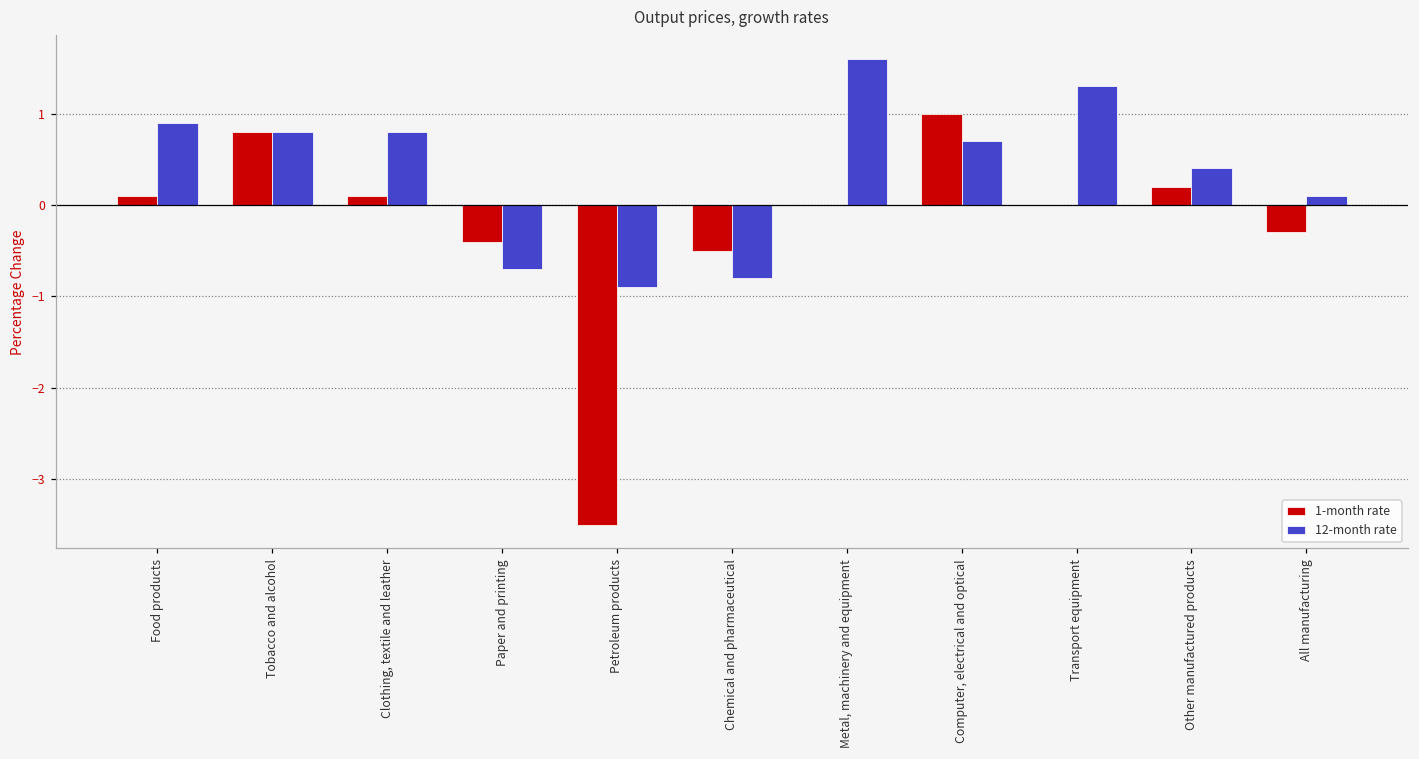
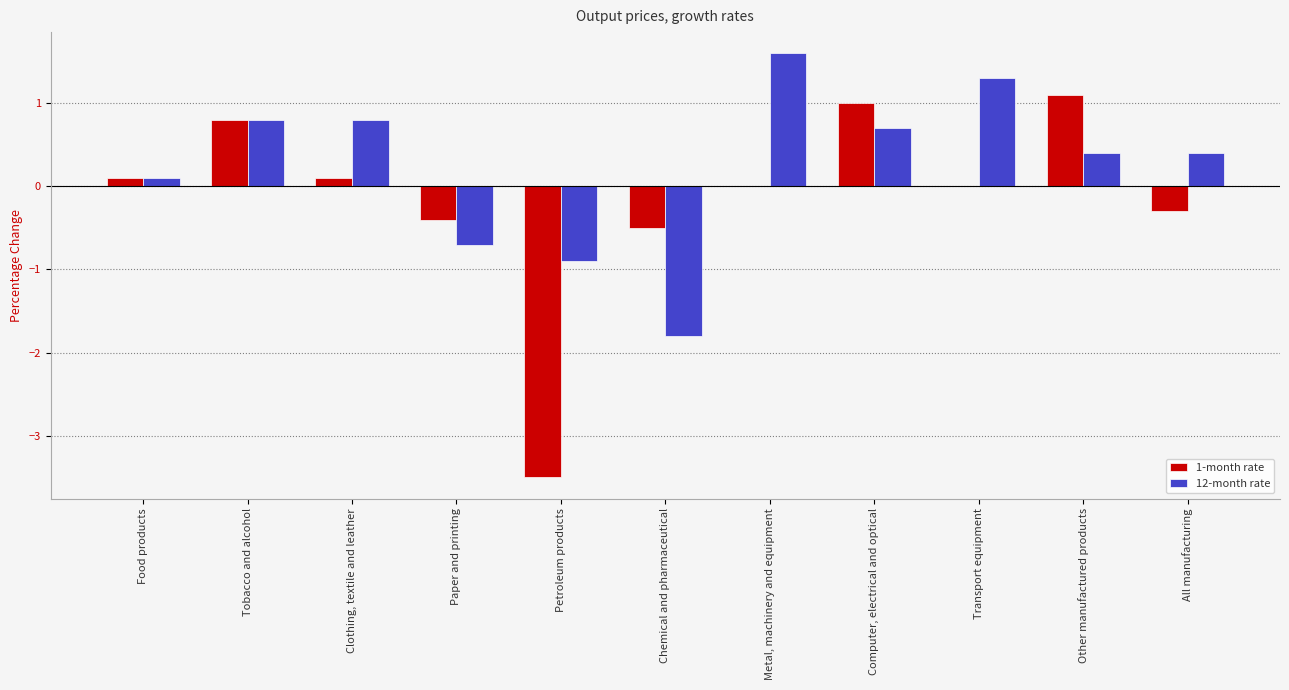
12-month rate, Food products: 0.9 -> 0.1
12-month rate, Chemical and pharmaceutical: -0.8 -> -1.8
1-month rate, Other manufactured products: 0.2 -> 1.1
12-month rate, All manufacturing: 0.1 -> 0.4
